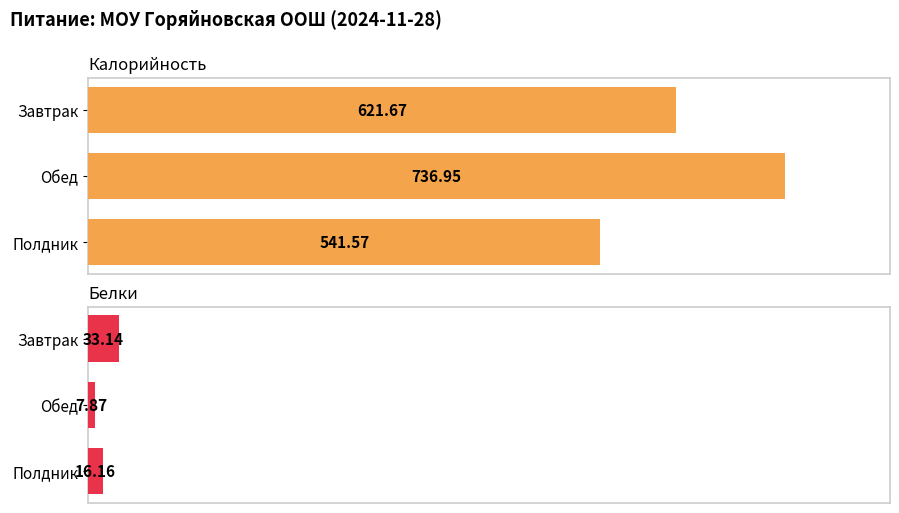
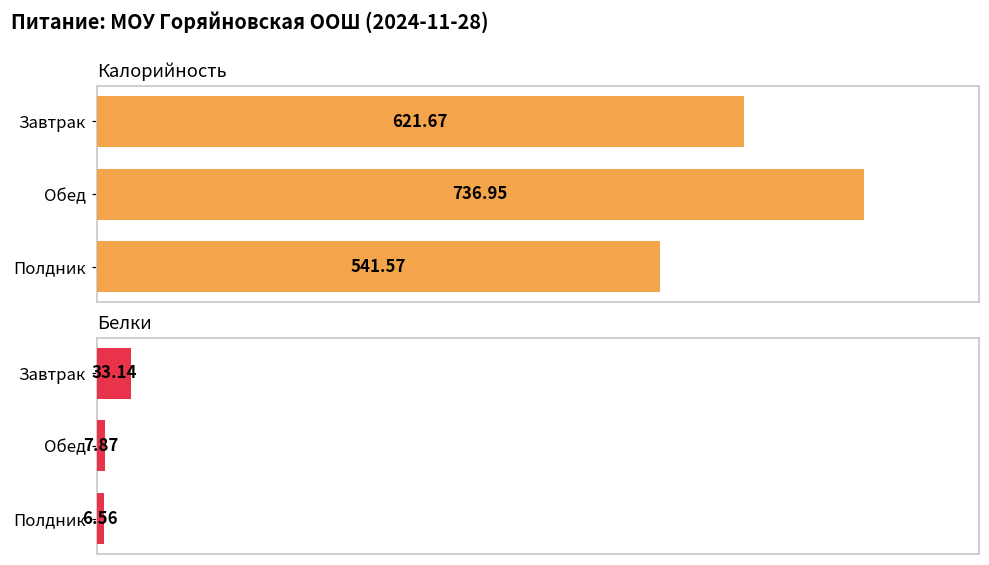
Белки, Полдник: 16.16 -> 6.56
